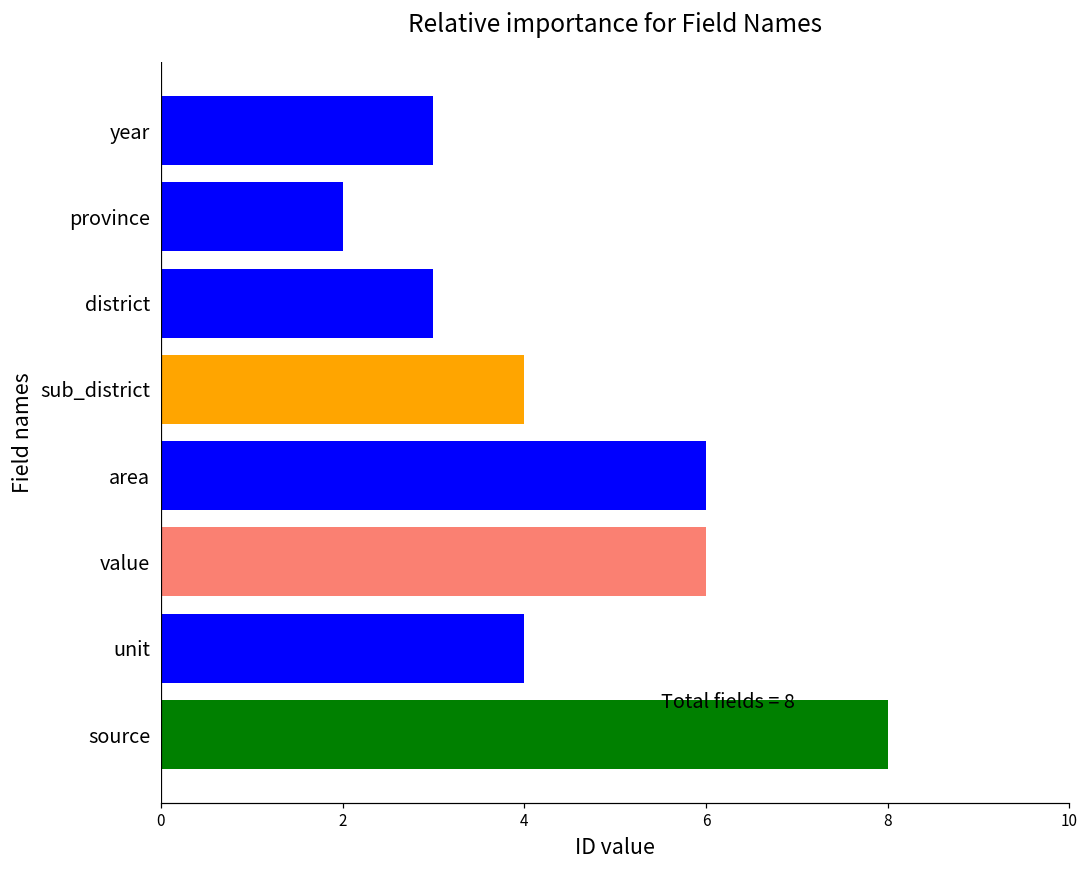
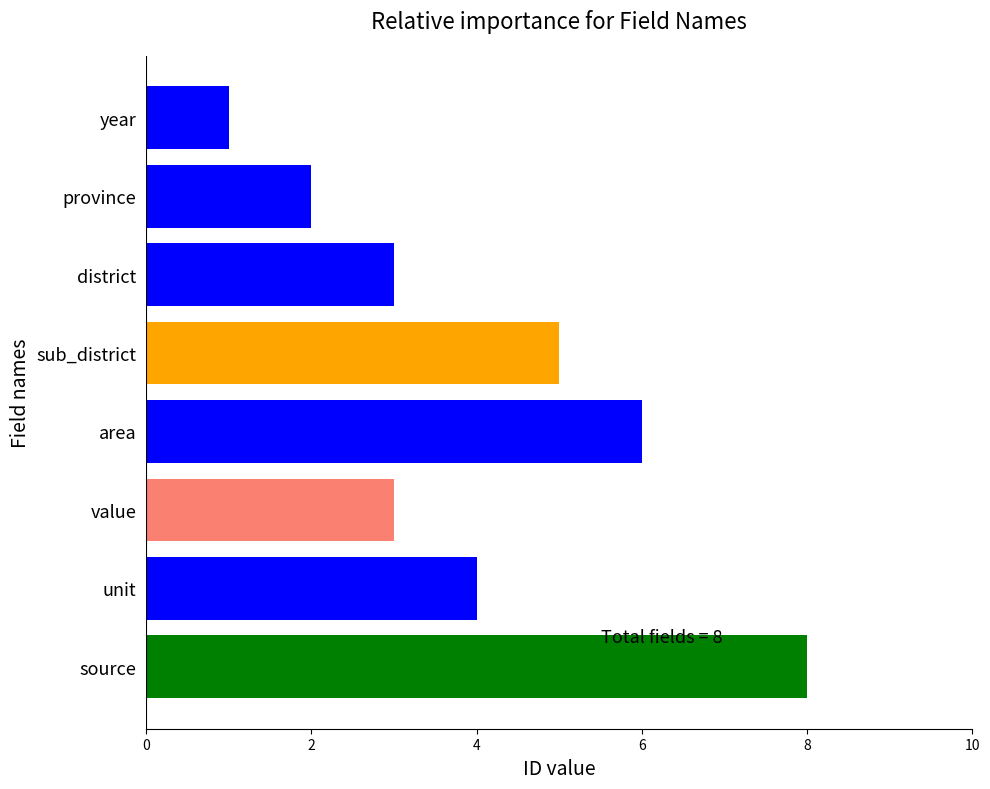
year: 3 -> 1
sub_district: 4 -> 5
value: 6 -> 3
